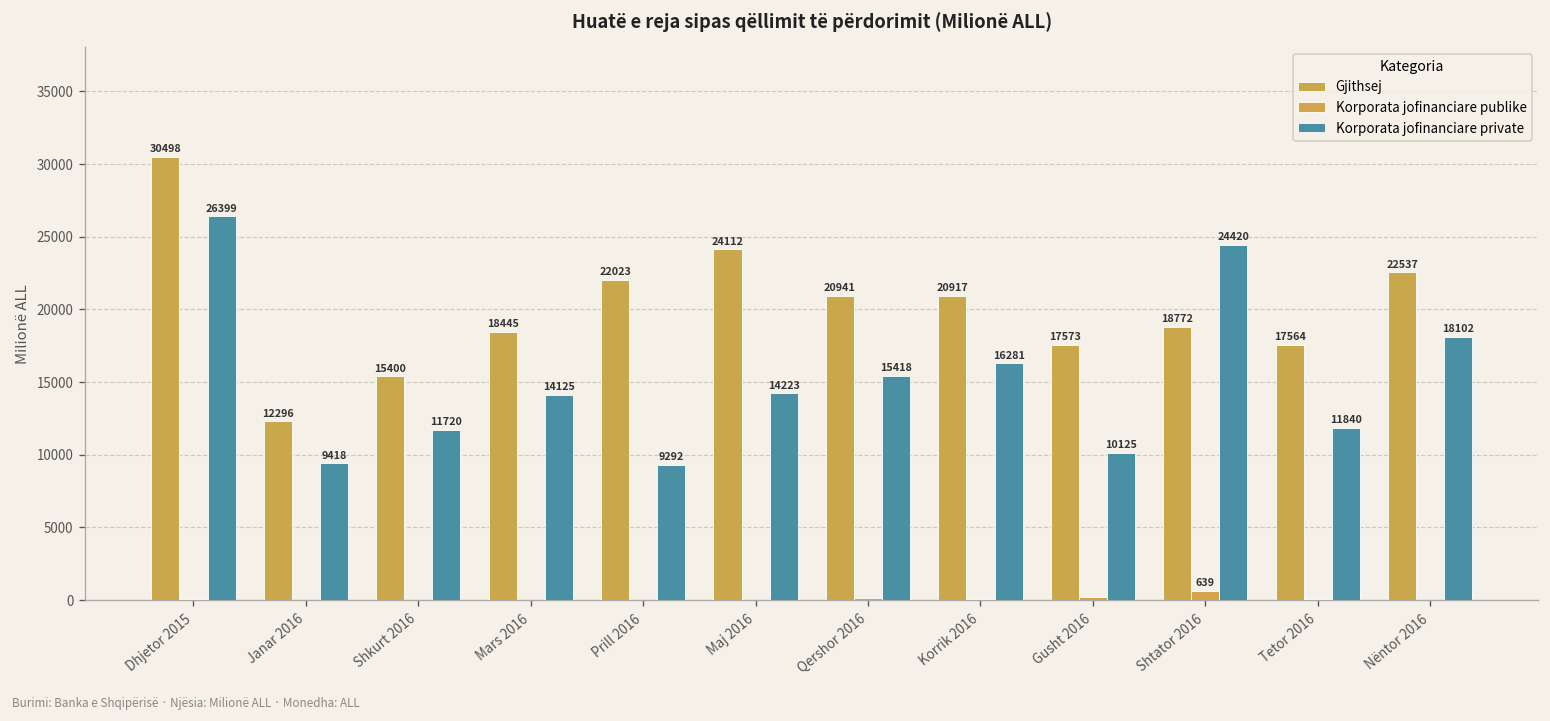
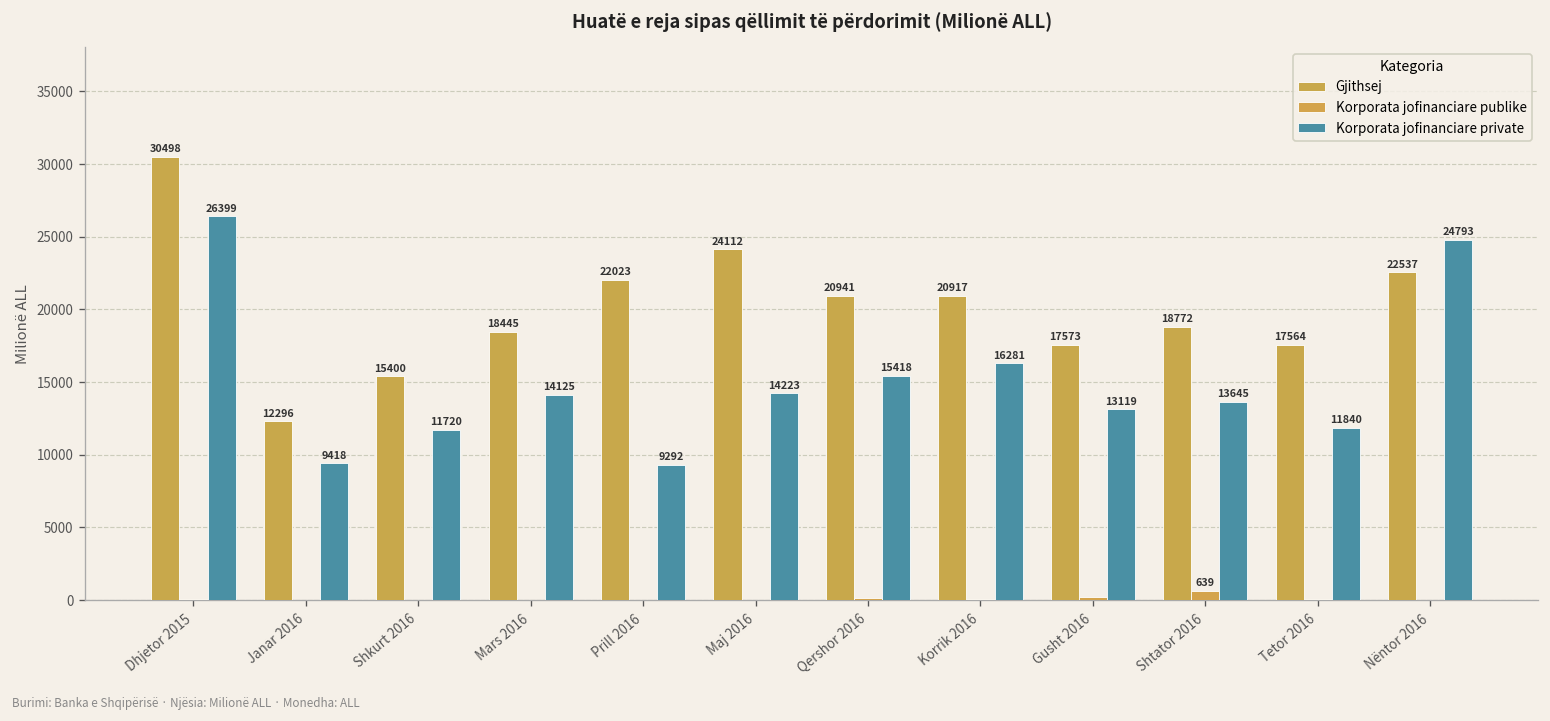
Korporata jofinanciare private, Gusht 2016: 10125 -> 13119
Korporata jofinanciare private, Shtator 2016: 24420 -> 13645
Korporata jofinanciare private, Nëntor 2016: 18102 -> 24793
